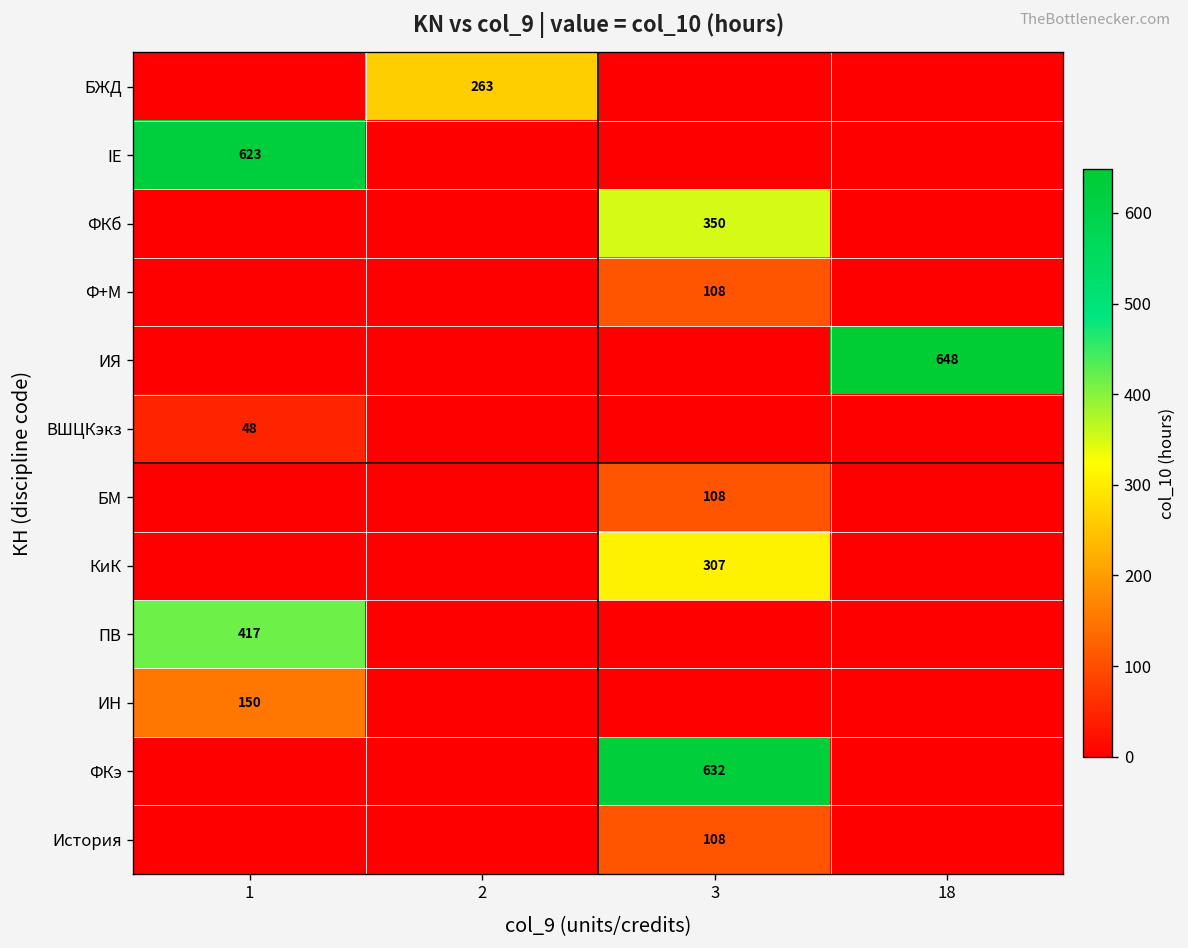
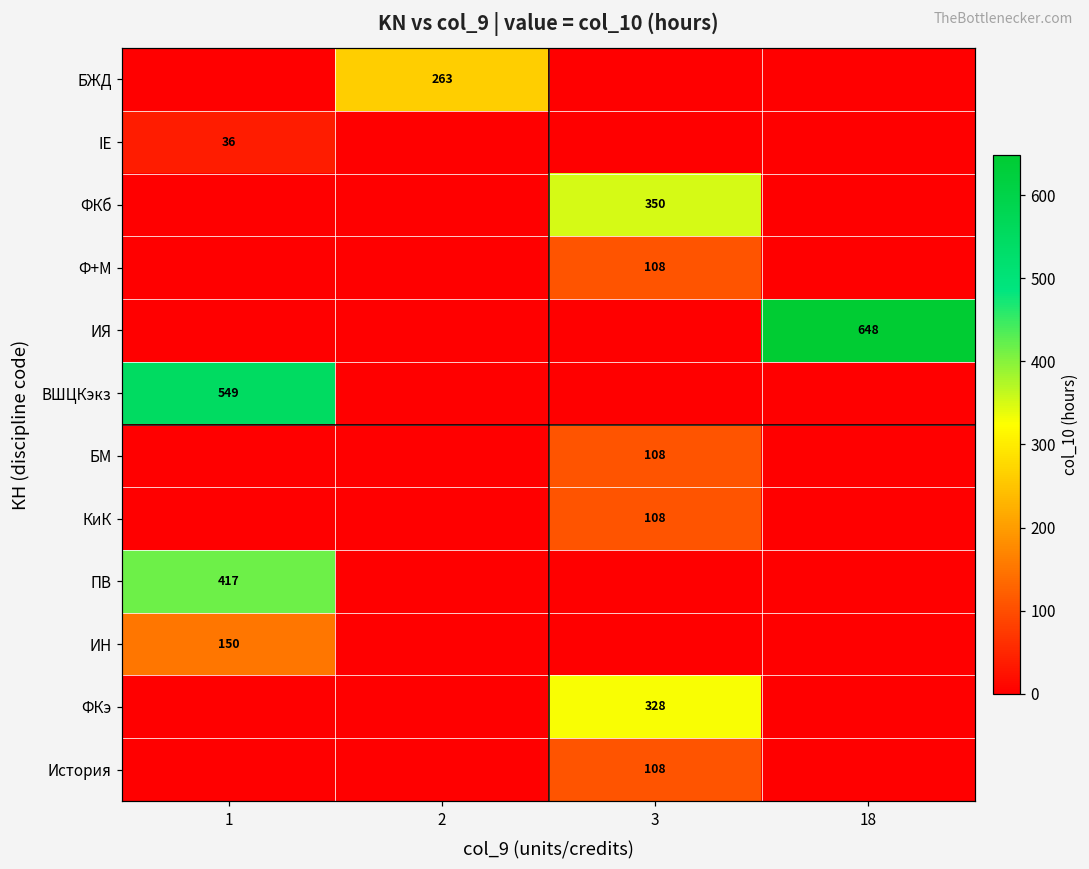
IE, 1: 623 -> 36
ВШЦКэкз, 1: 48 -> 549
КиК, 3: 307 -> 108
ФКэ, 3: 632 -> 328
